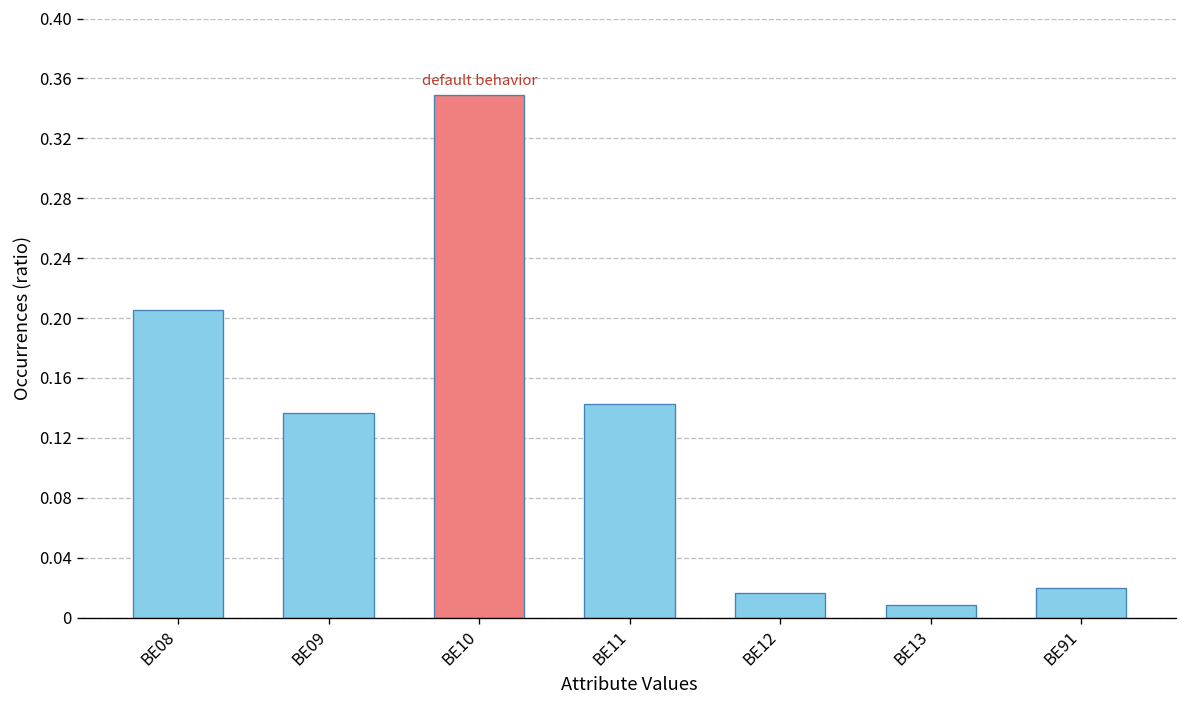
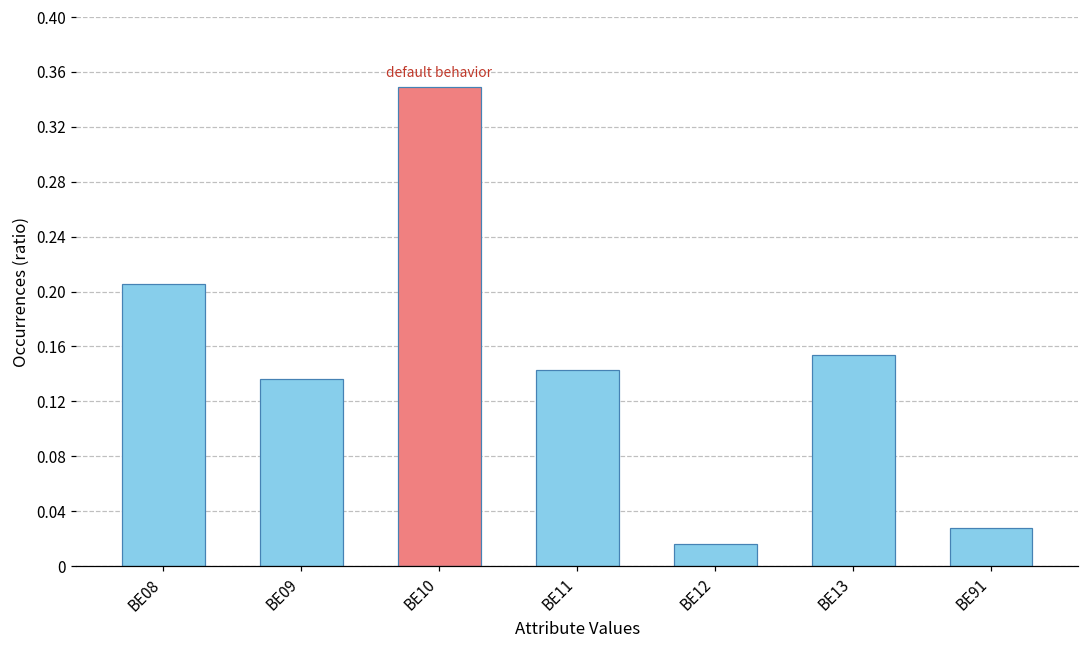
BE13: 0.008 -> 0.154
BE91: 0.020 -> 0.028
